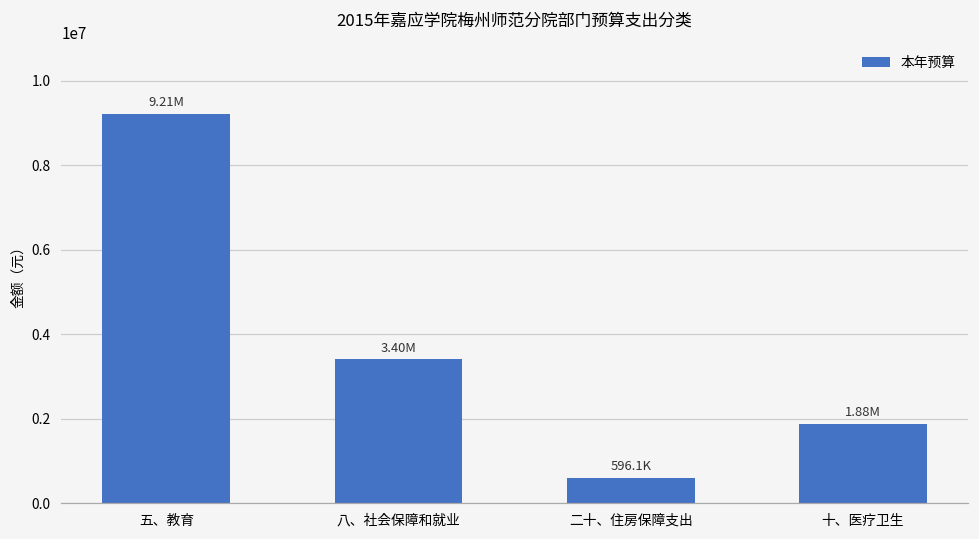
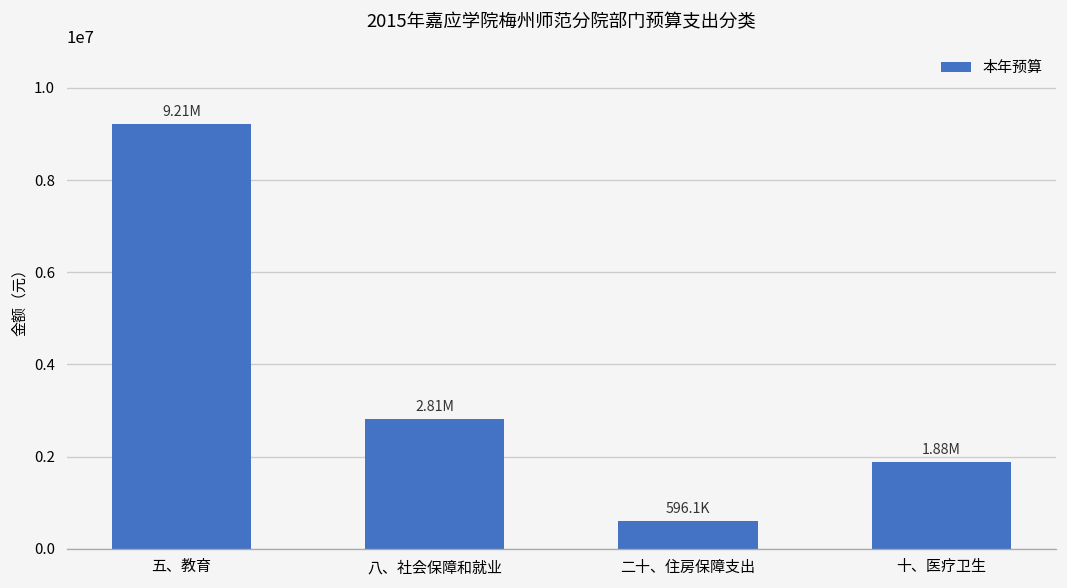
八、社会保障和就业: 3.40M -> 2.81M
